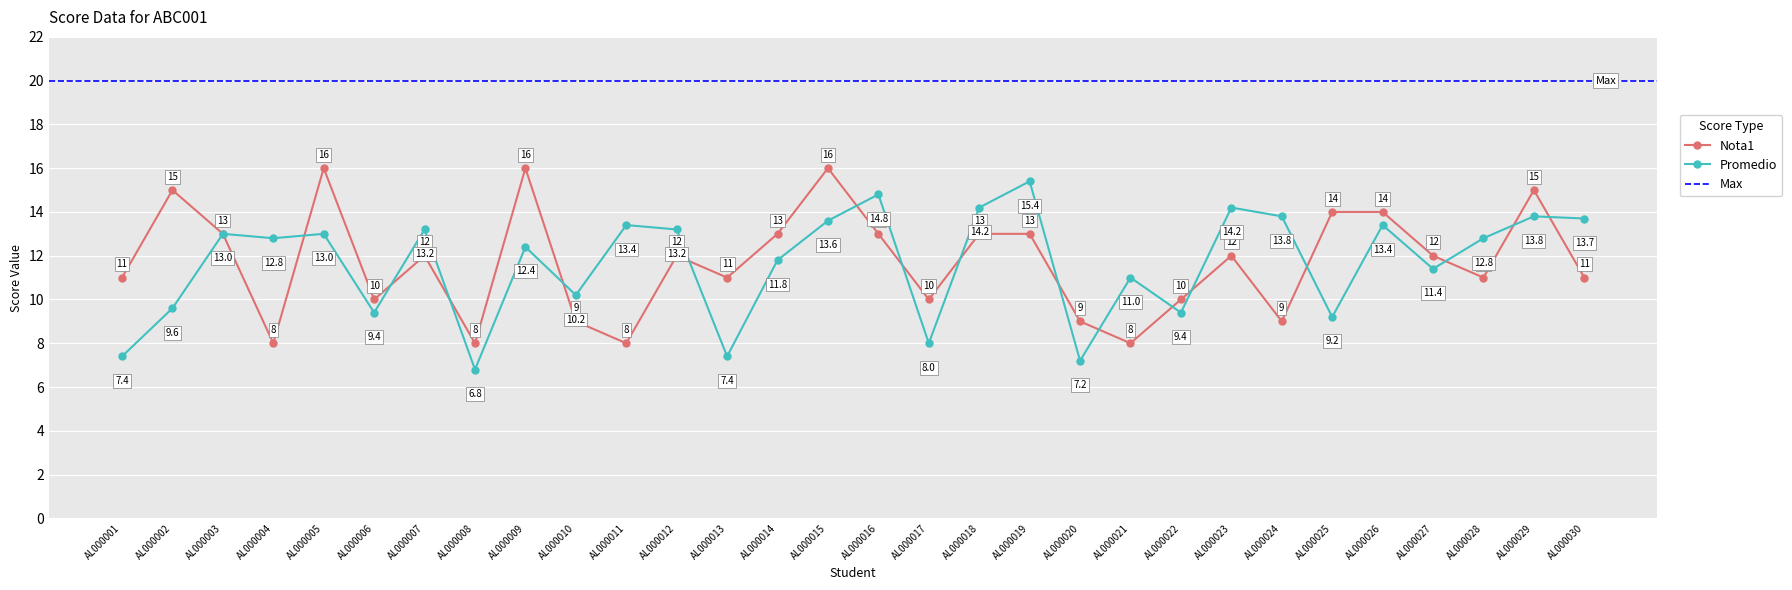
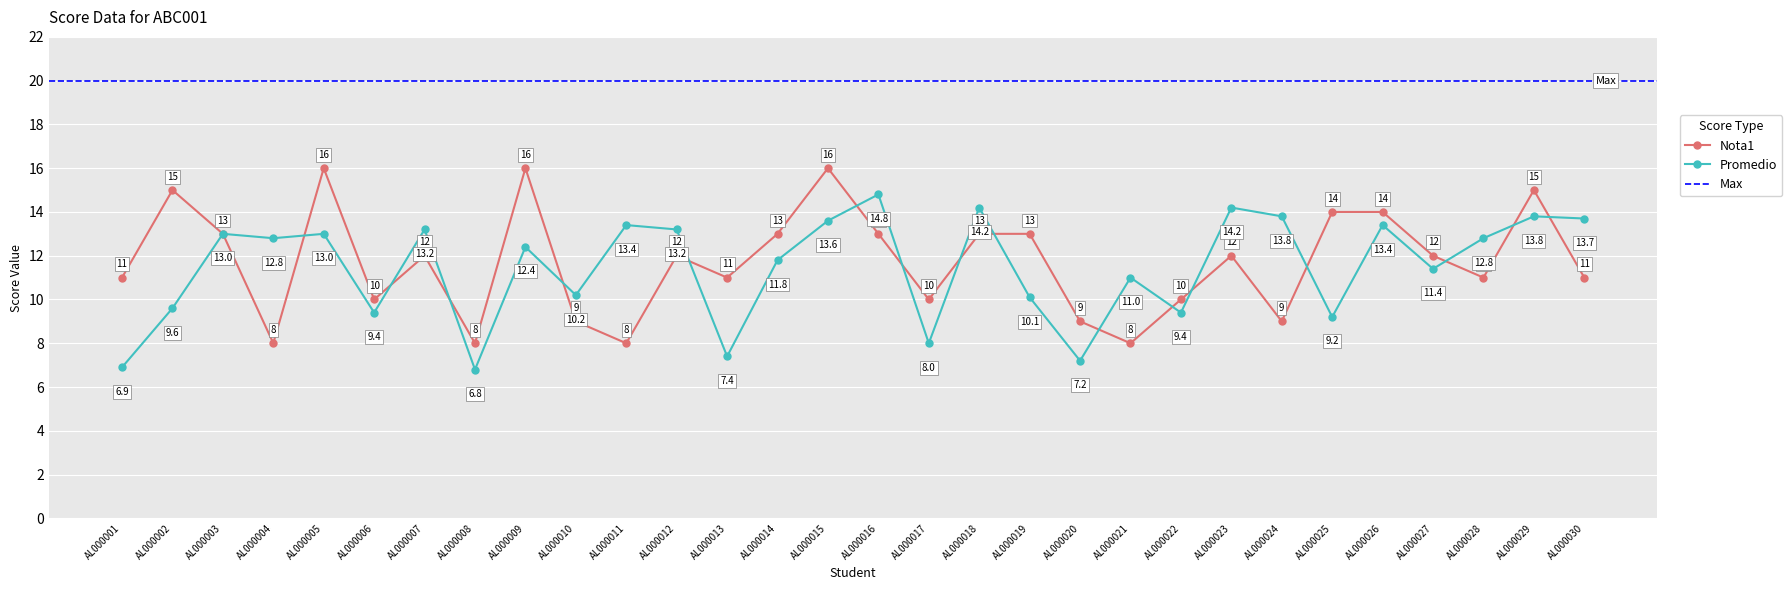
Promedio, AL000001: 7.4 -> 6.9
Promedio, AL000019: 15.4 -> 10.1
